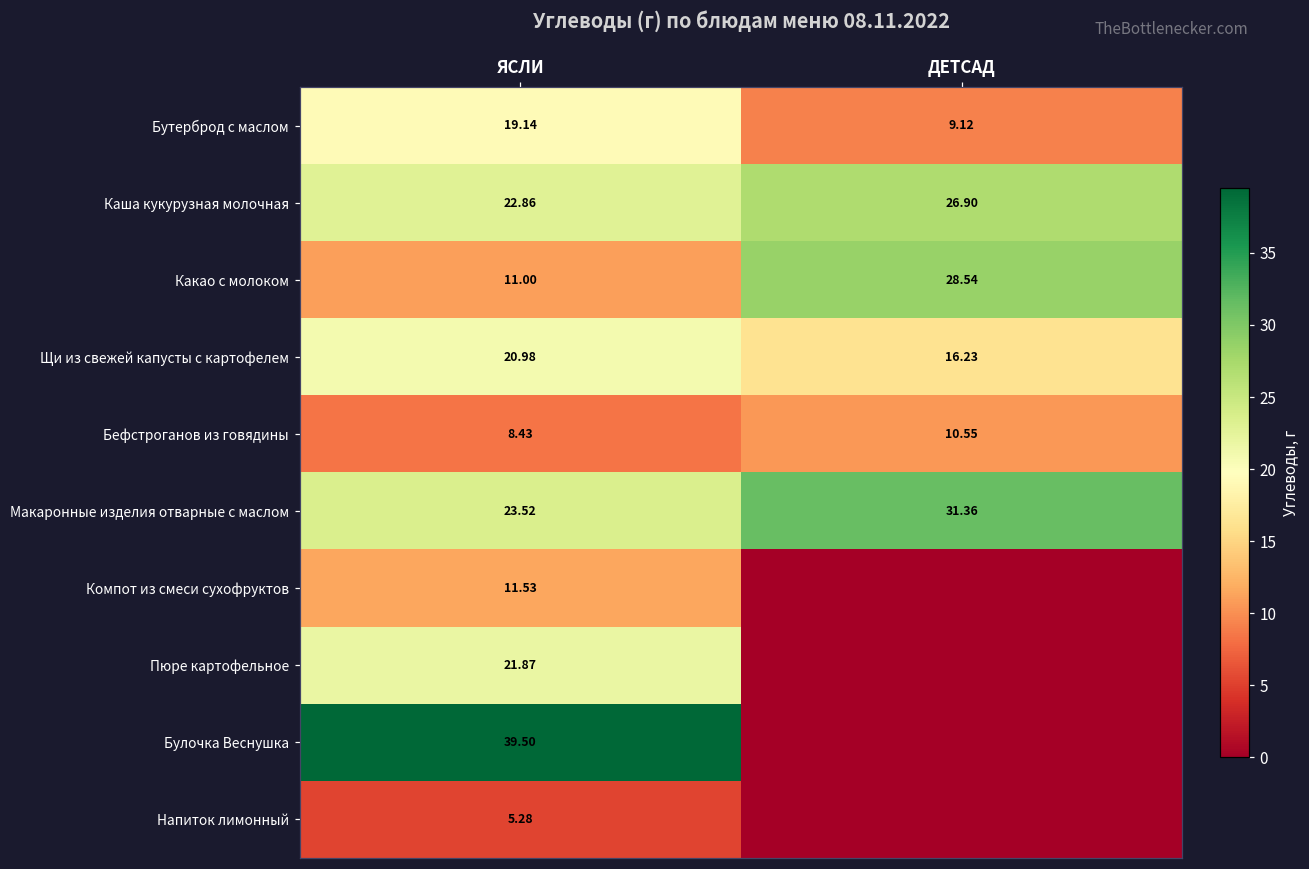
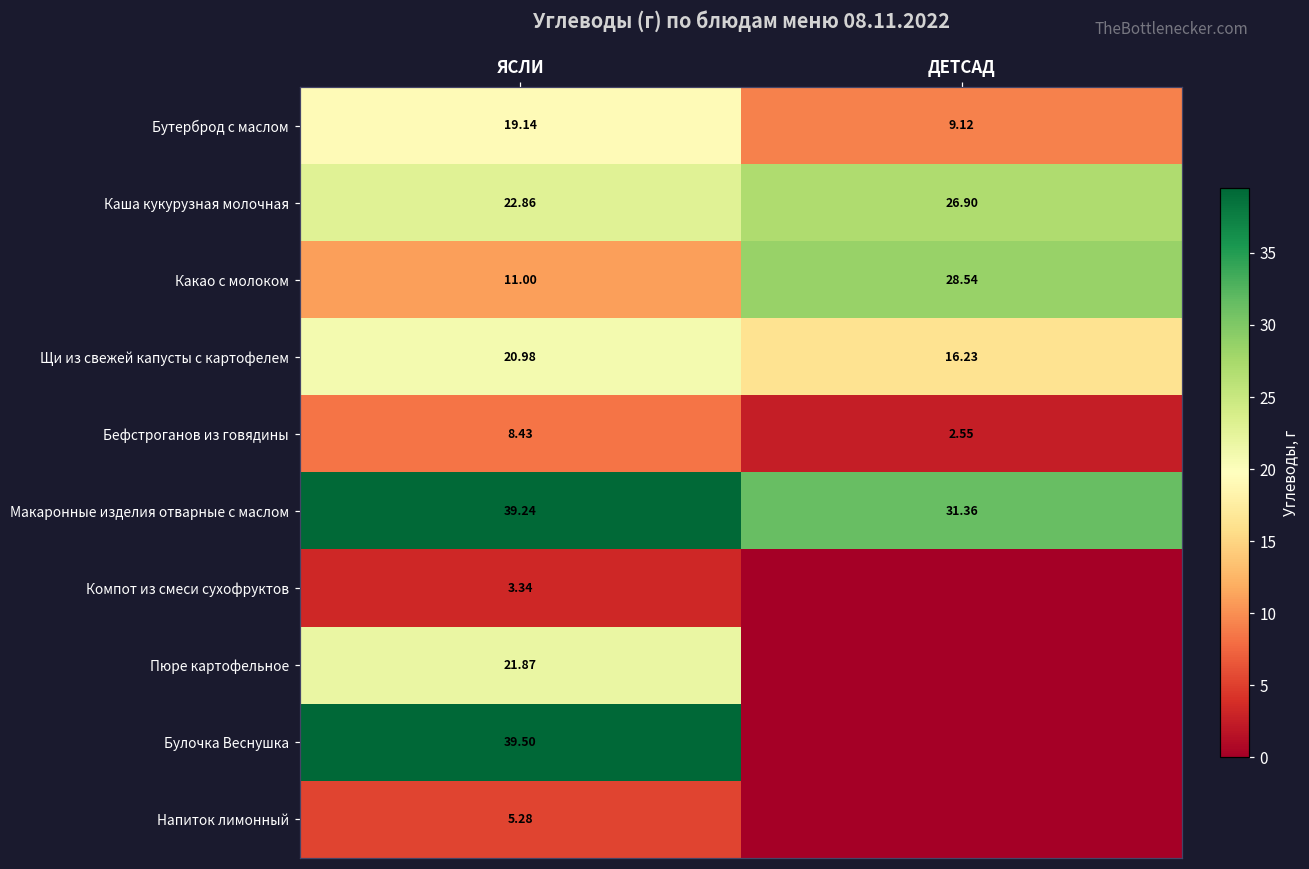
Бефстроганов из говядины, ДЕТСАД: 10.55 -> 2.55
Макаронные изделия отварные с маслом, ЯСЛИ: 23.52 -> 39.24
Компот из смеси сухофруктов, ЯСЛИ: 11.53 -> 3.34
